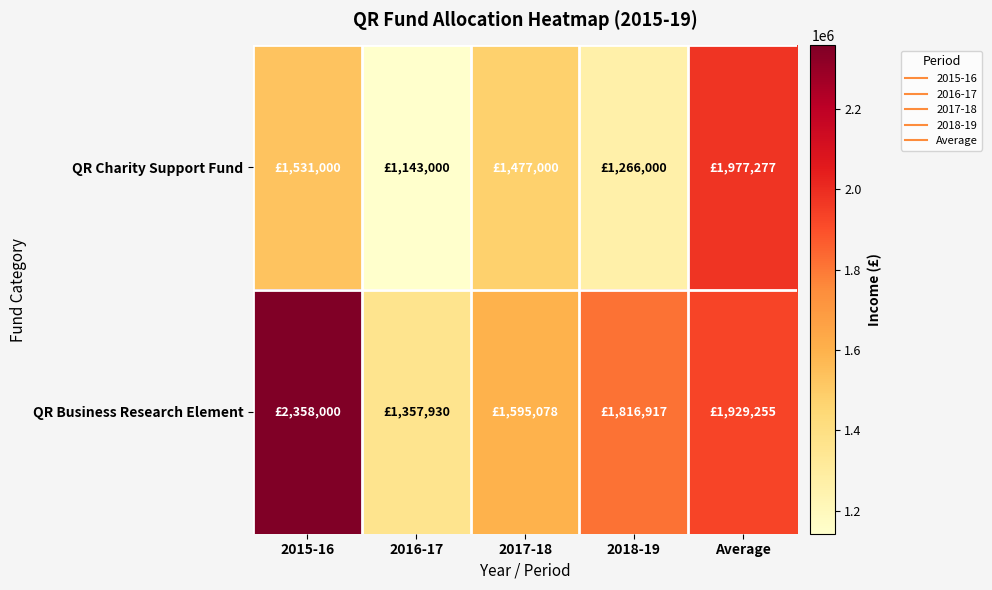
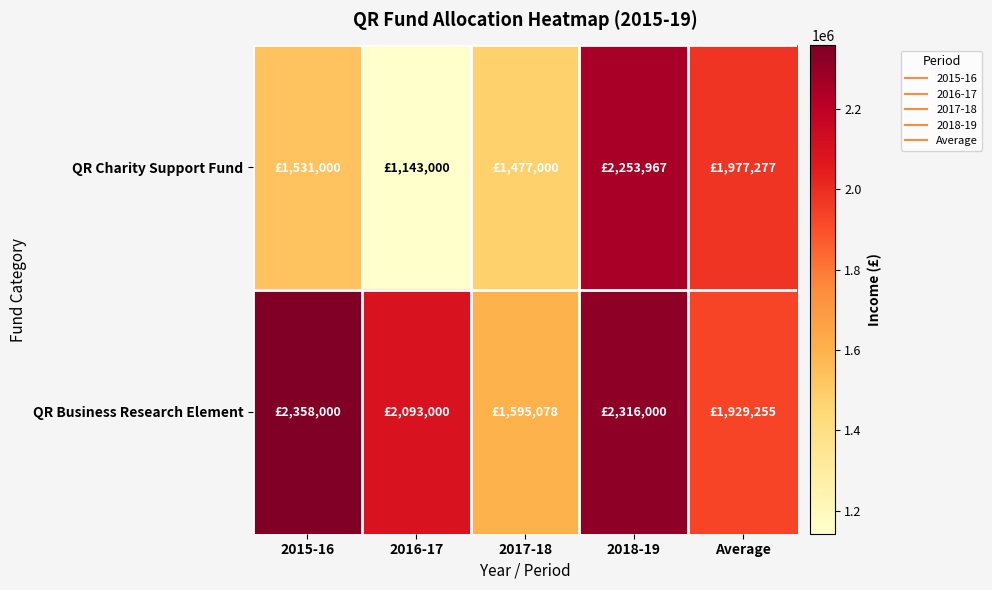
QR Charity Support Fund, 2018-19: £1,266,000 -> £2,253,967
QR Business Research Element, 2016-17: £1,357,930 -> £2,093,000
QR Business Research Element, 2018-19: £1,816,917 -> £2,316,000
